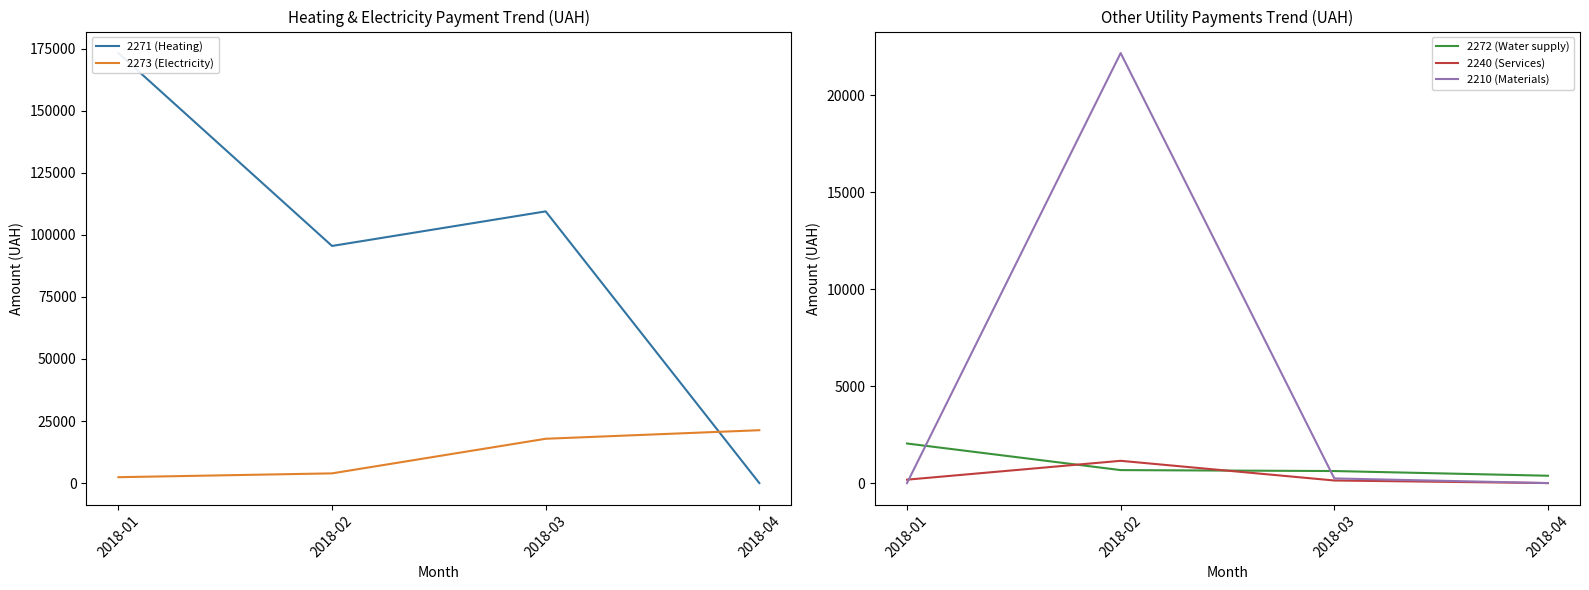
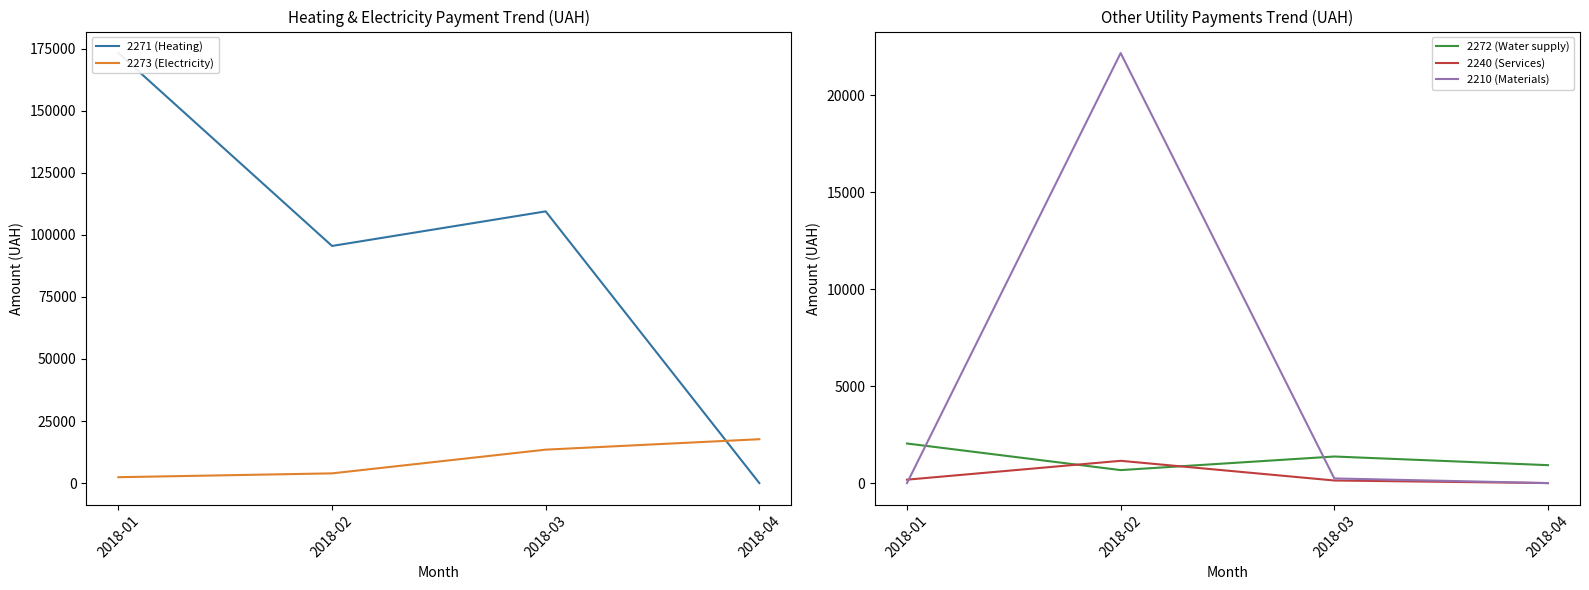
Heating & Electricity Payment Trend (UAH), 2273 (Electricity), 2018-03: 18000 -> 13000
Heating & Electricity Payment Trend (UAH), 2273 (Electricity), 2018-04: 21000 -> 18000
Other Utility Payments Trend (UAH), 2272 (Water supply), 2018-03: 600 -> 1400
Other Utility Payments Trend (UAH), 2272 (Water supply), 2018-04: 400 -> 900
